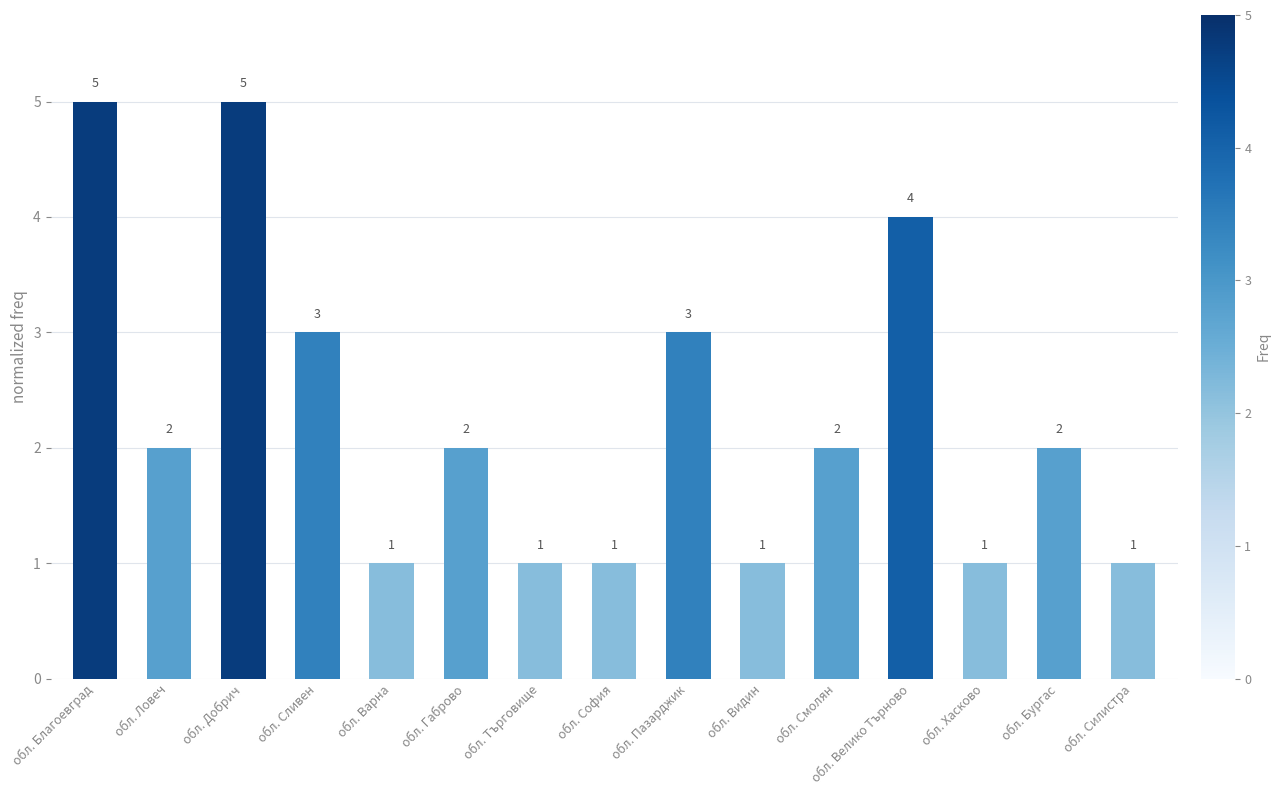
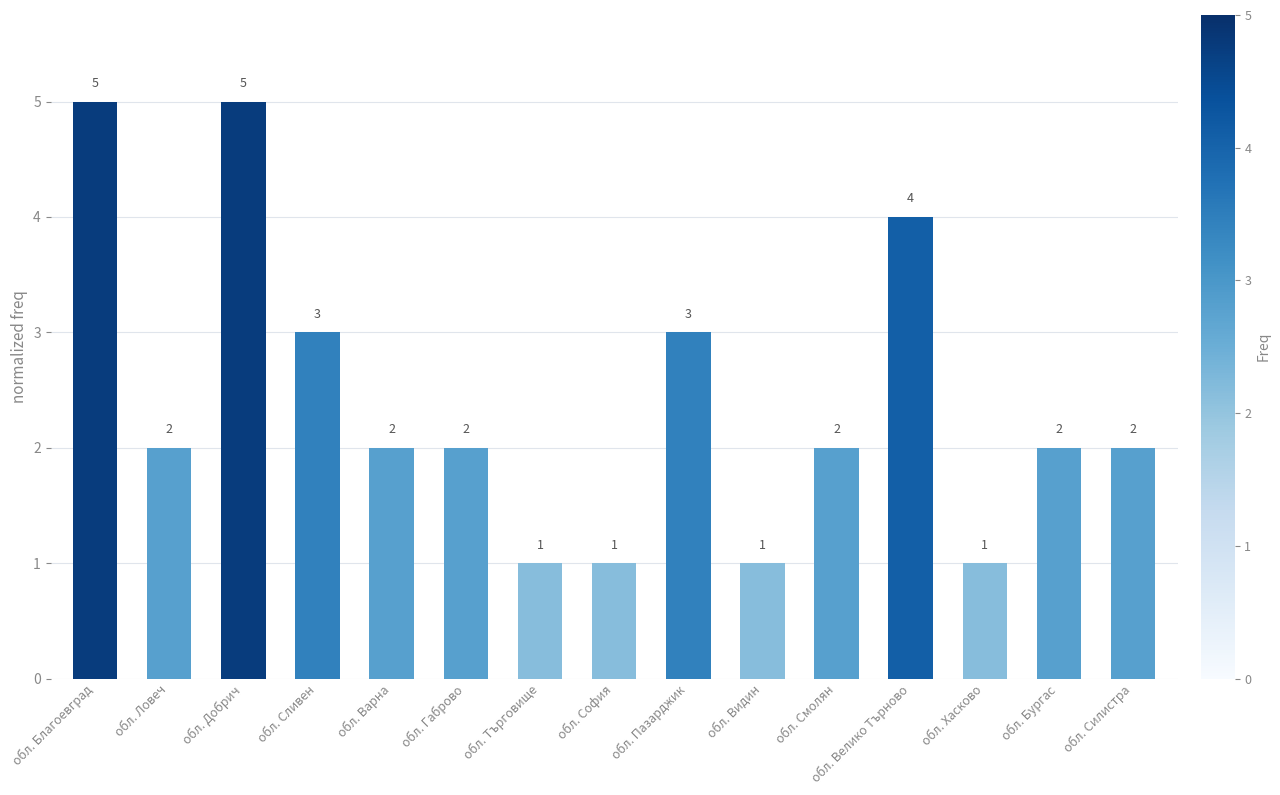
обл. Варна: 1 -> 2
обл. Силистра: 1 -> 2
